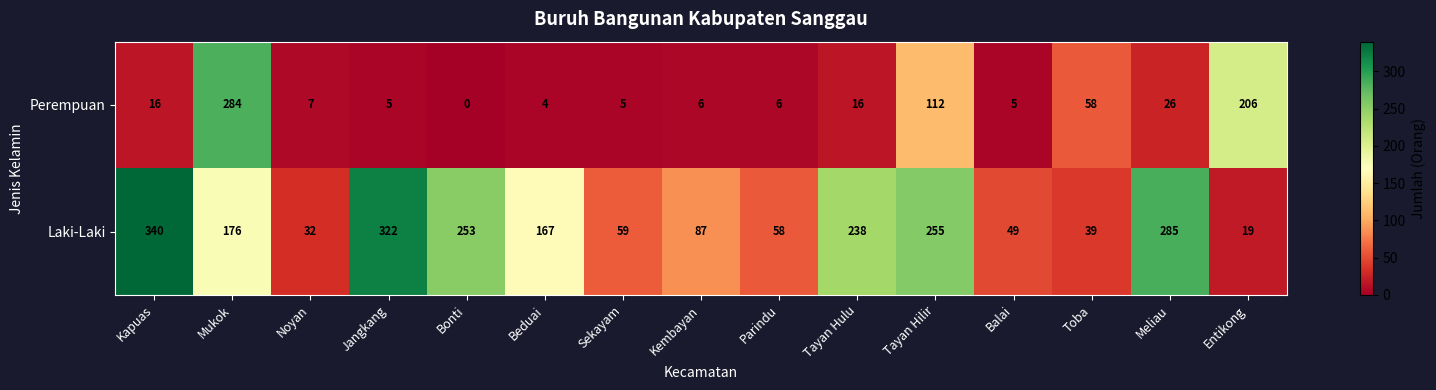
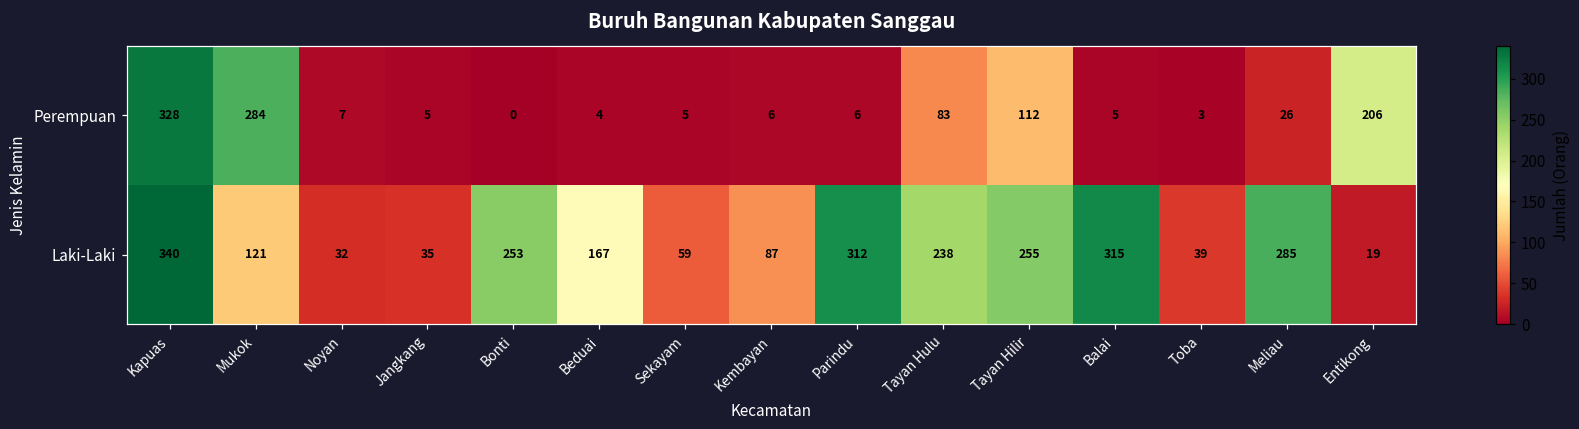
Perempuan, Kapuas: 16 -> 328
Perempuan, Tayan Hulu: 16 -> 83
Perempuan, Toba: 58 -> 3
Laki-Laki, Mukok: 176 -> 121
Laki-Laki, Jangkang: 322 -> 35
Laki-Laki, Parindu: 58 -> 312
Laki-Laki, Balai: 49 -> 315
